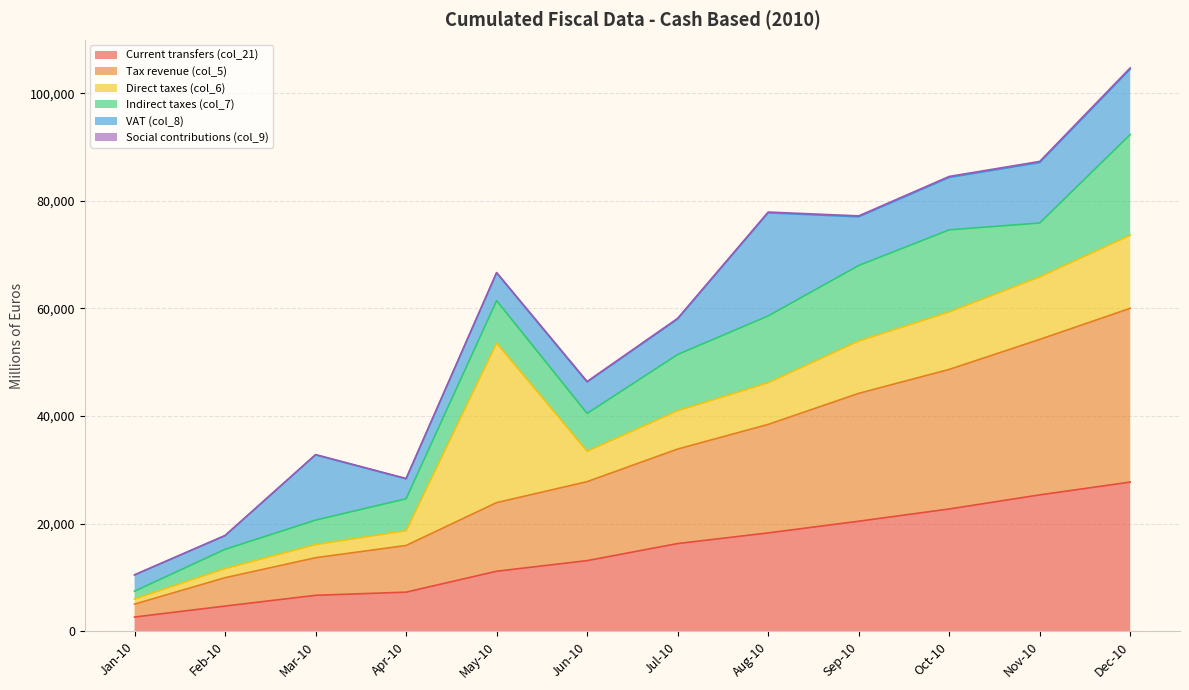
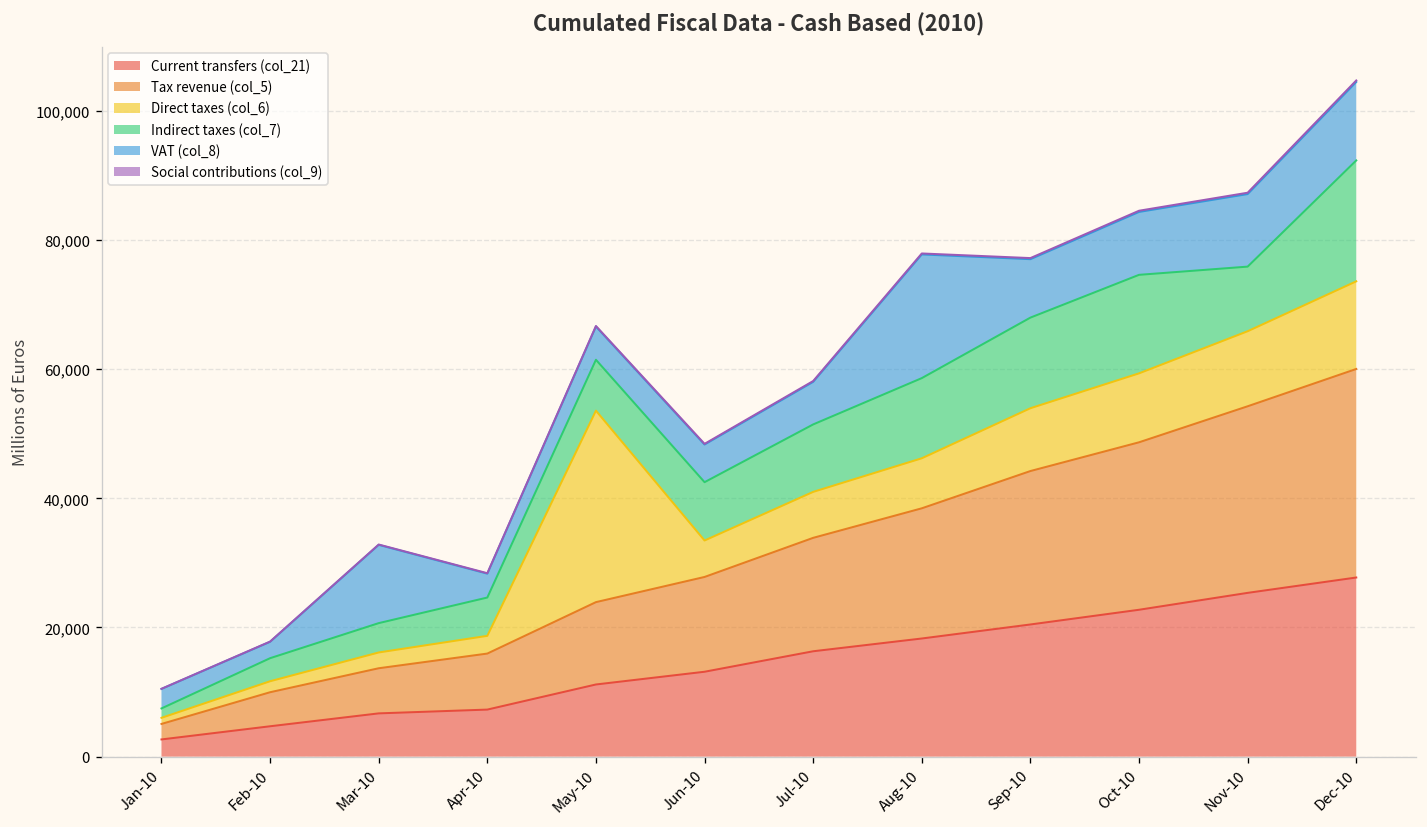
Indirect taxes (col_7), Jun-10: 7,000 -> 9,000
